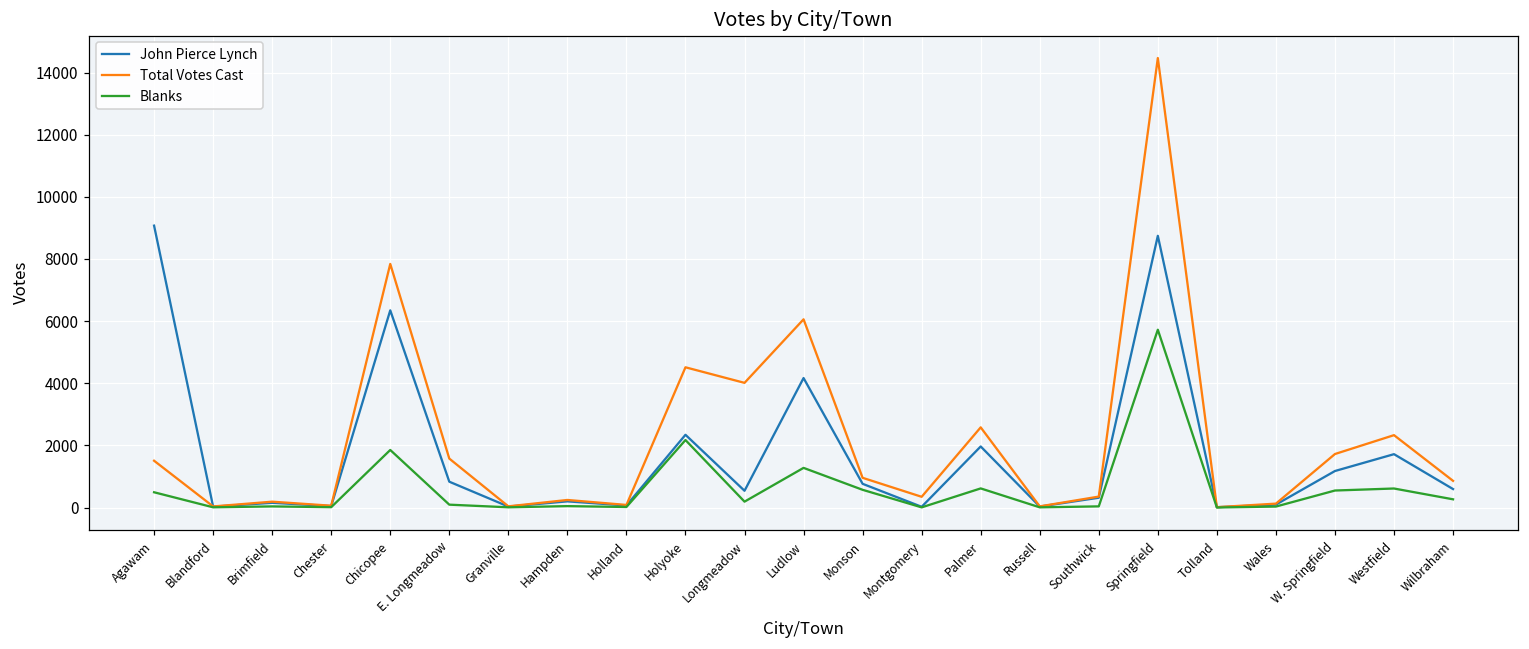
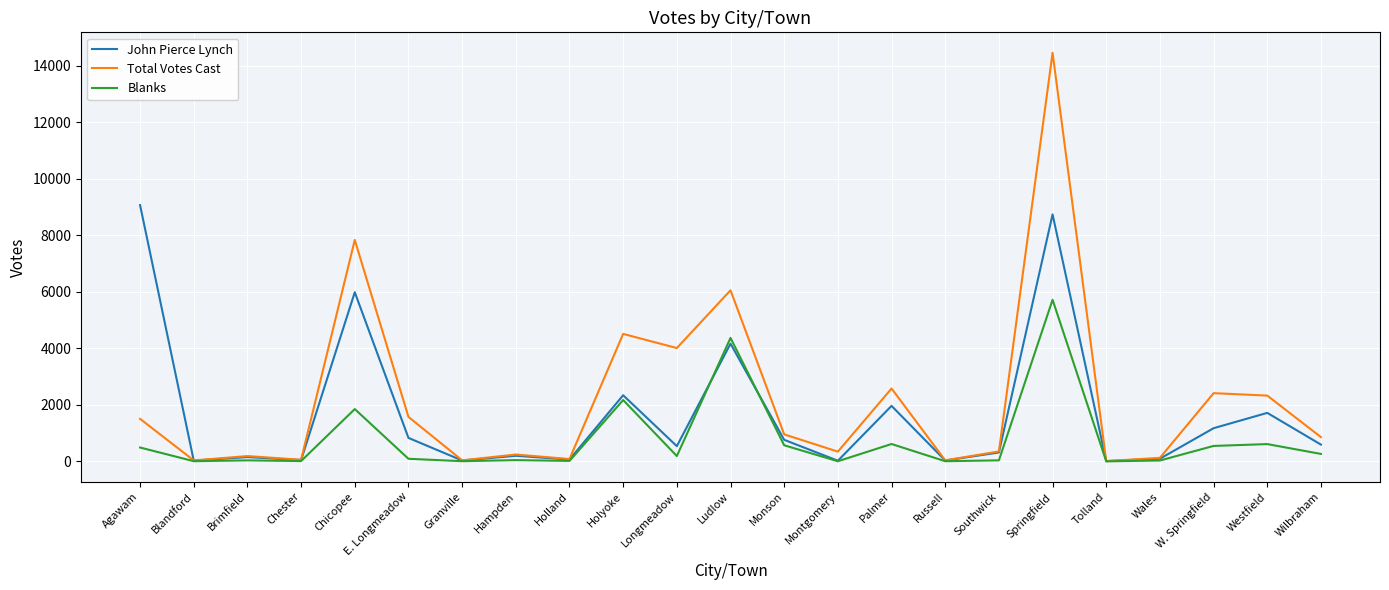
John Pierce Lynch, Chicopee: 6300 -> 6000
Blanks, Ludlow: 1300 -> 4400
Total Votes Cast, W. Springfield: 1700 -> 2400
